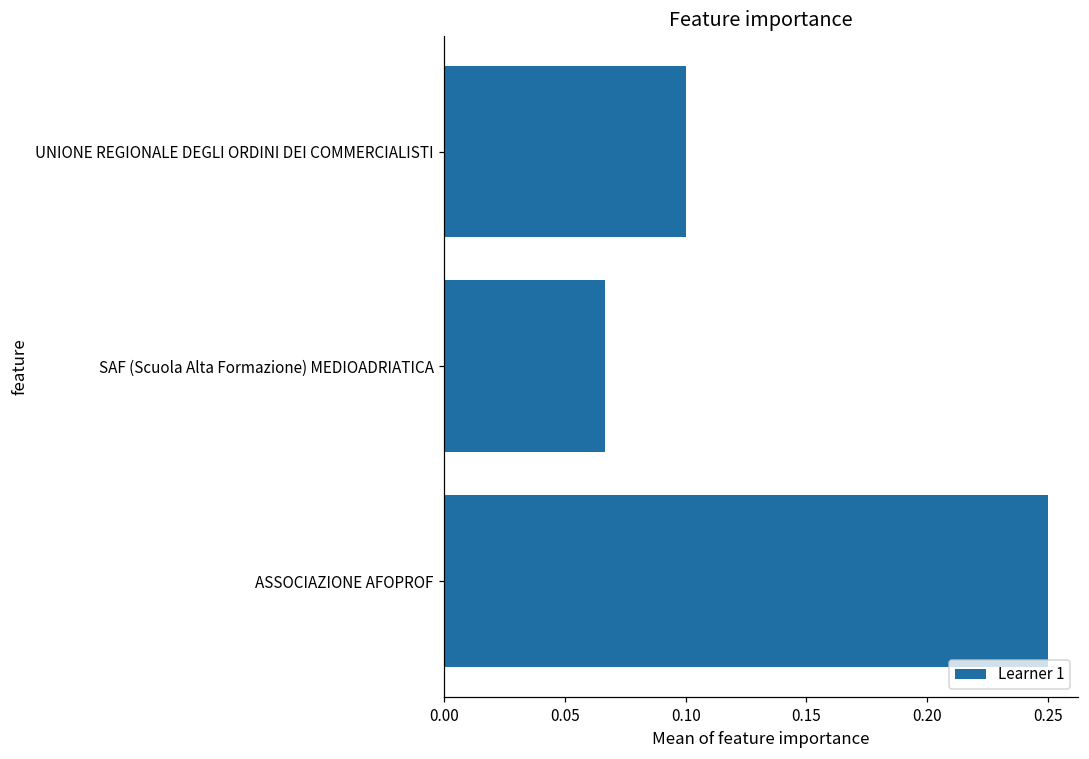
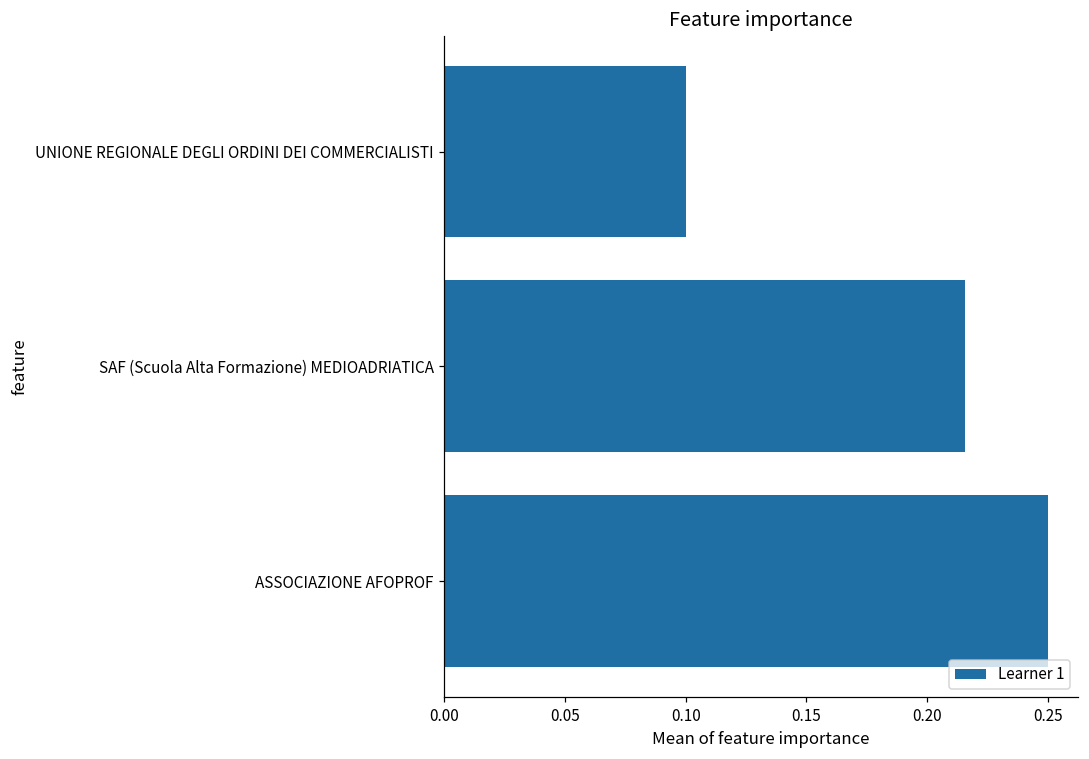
SAF (Scuola Alta Formazione) MEDIOADRIATICA: 0.067 -> 0.216
